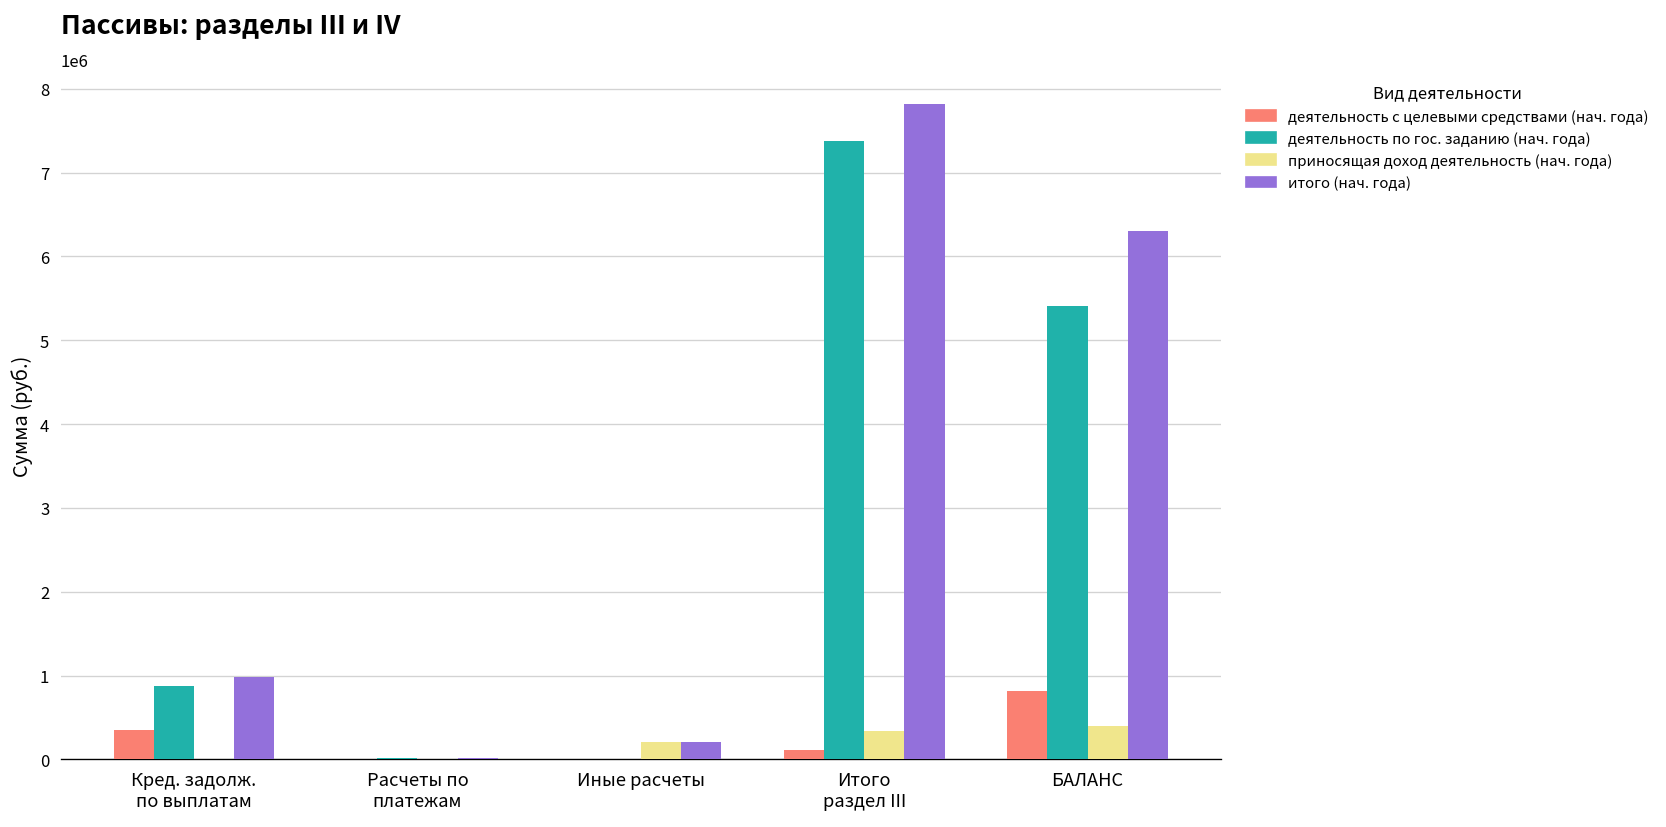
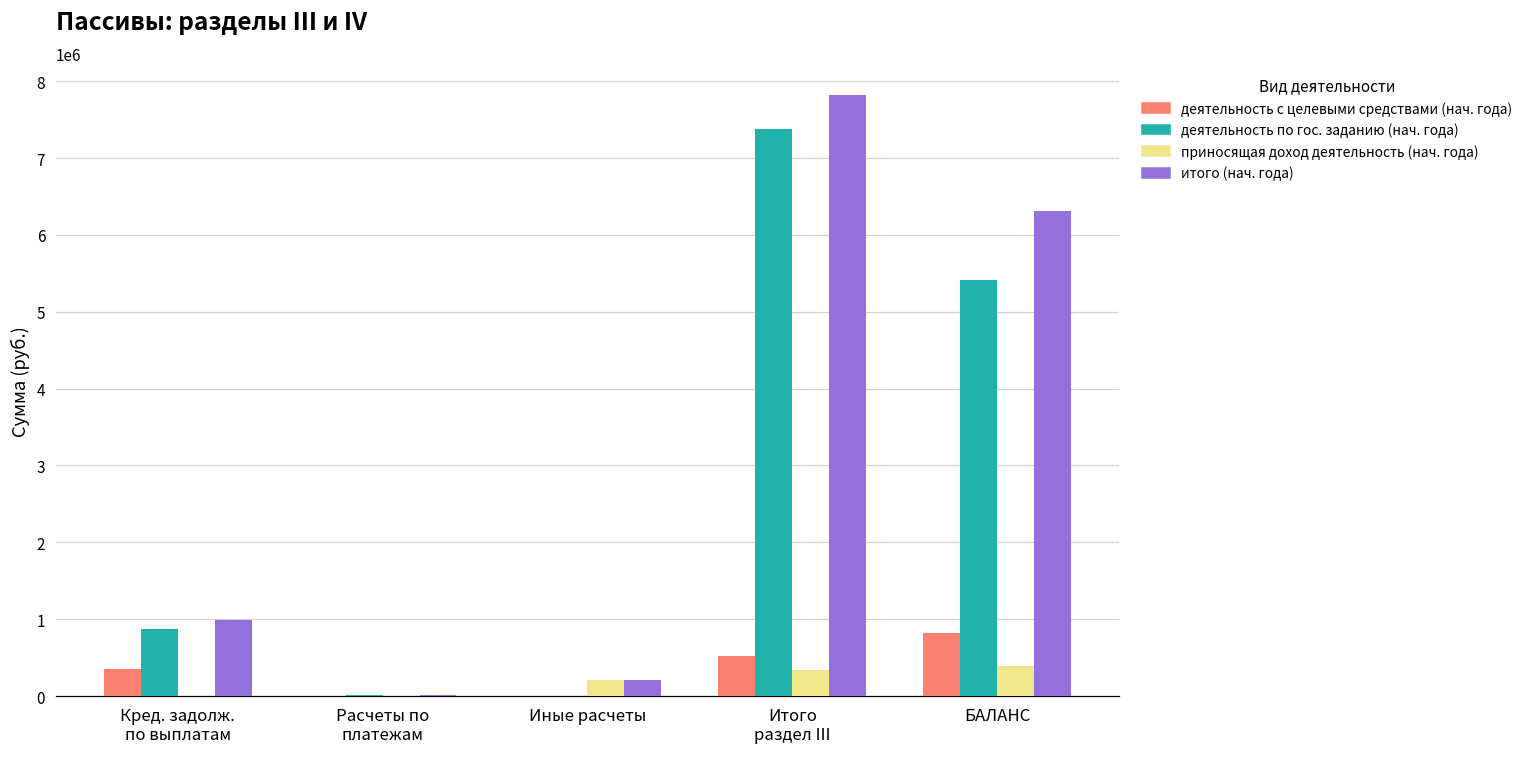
деятельность с целевыми средствами (нач. года), Итого раздел III: 100000 -> 500000
